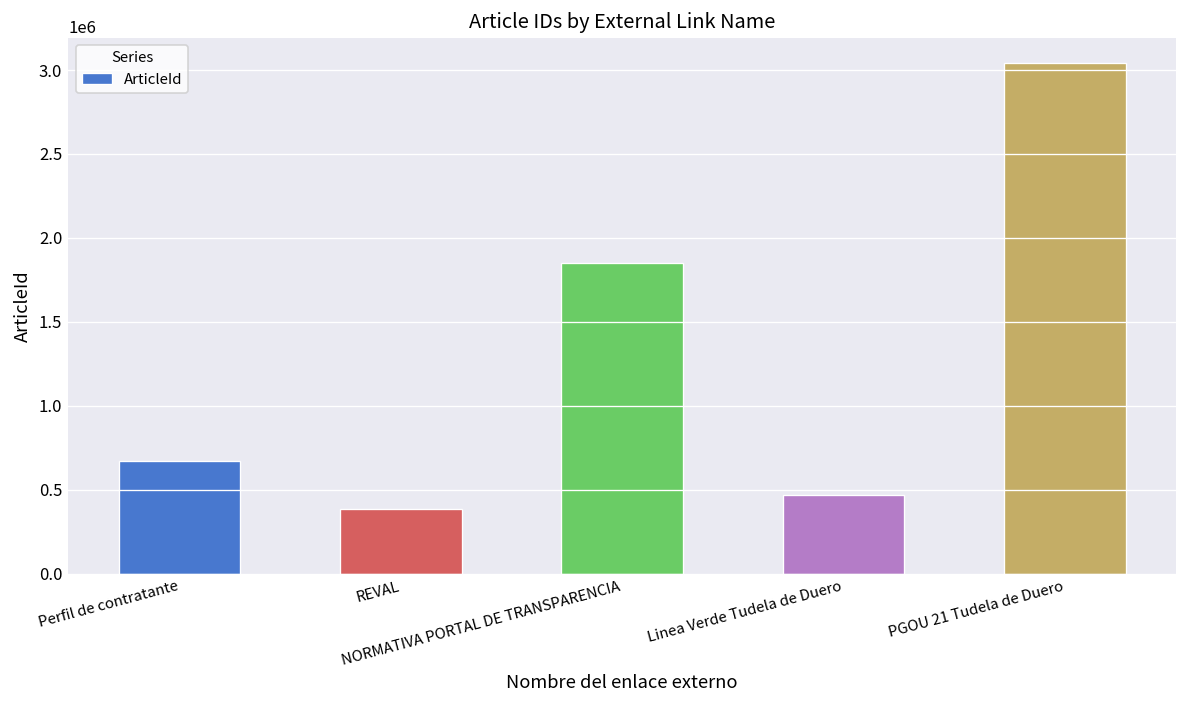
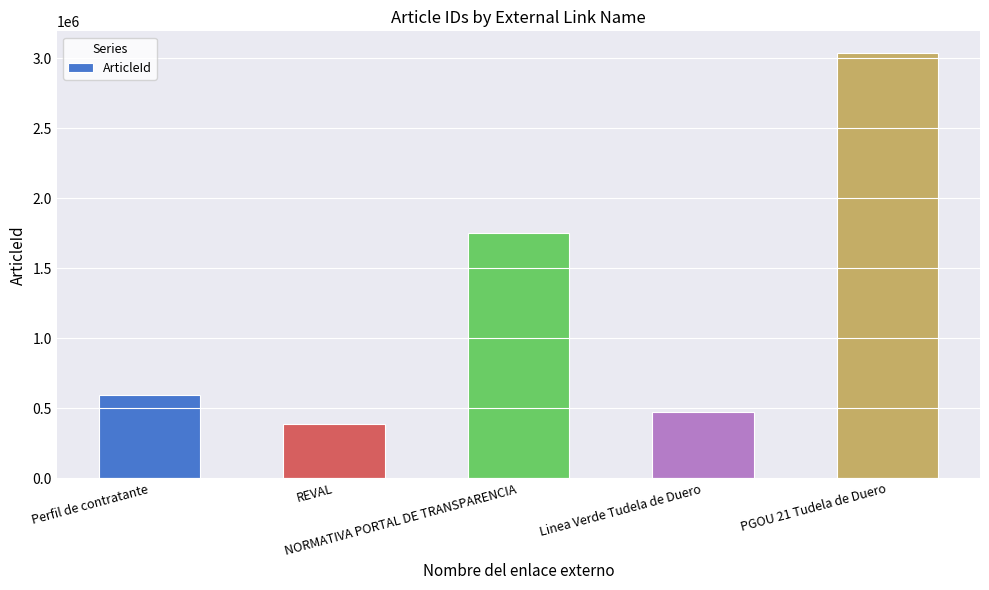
Perfil de contratante: 670000 -> 590000
NORMATIVA PORTAL DE TRANSPARENCIA: 1850000 -> 1750000
